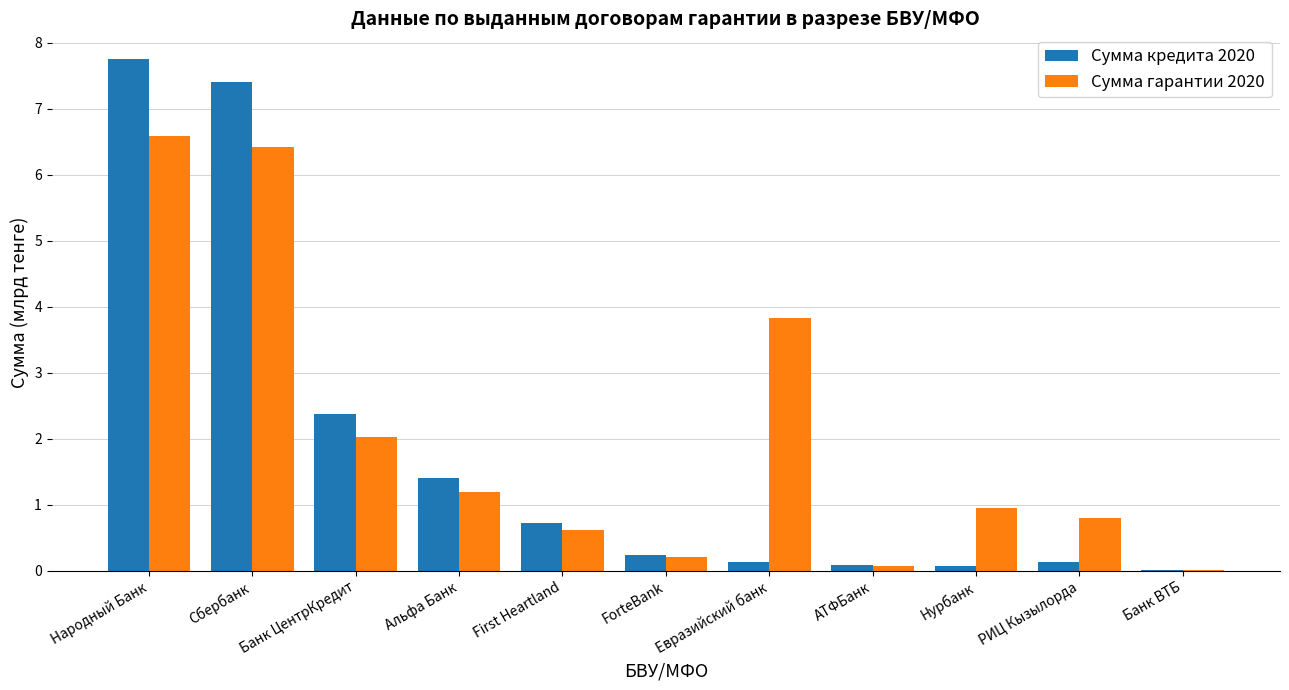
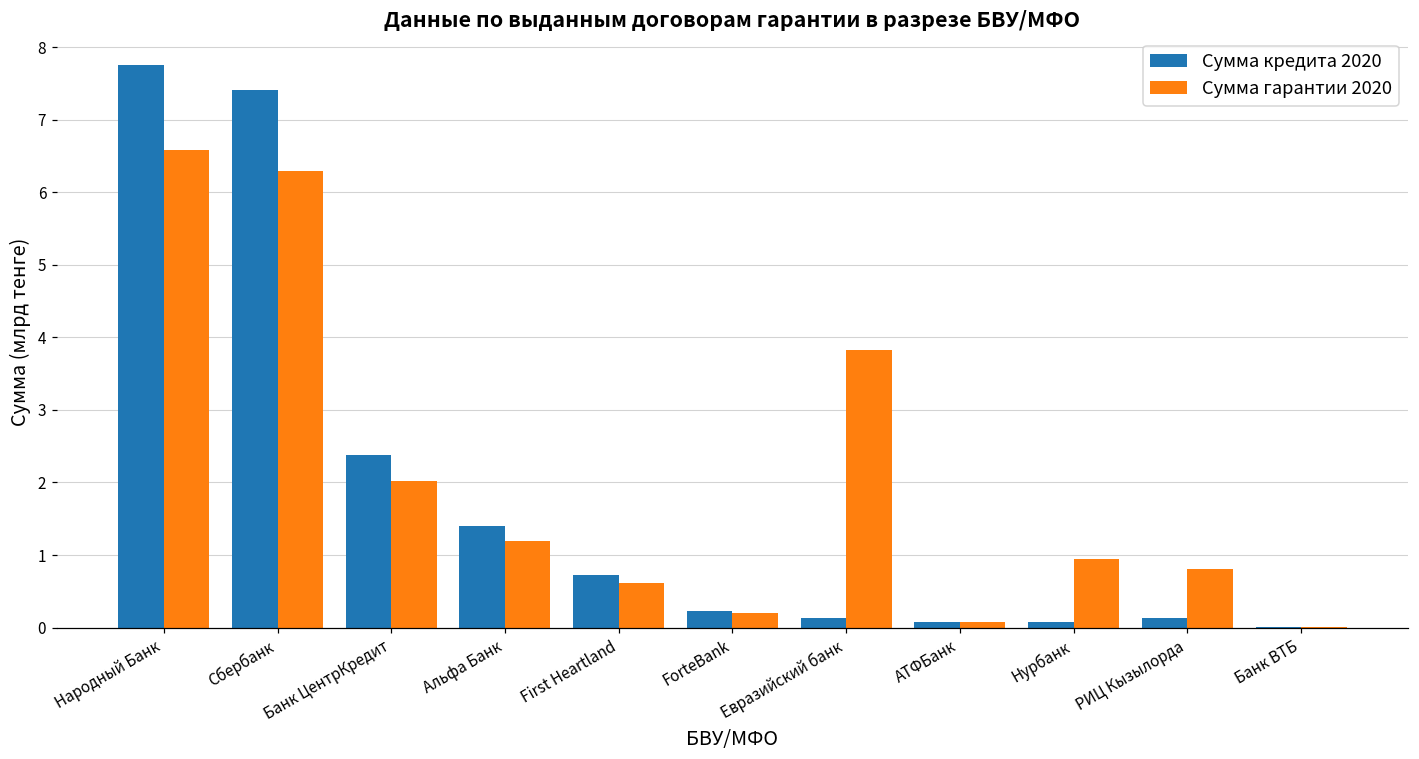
Сумма гарантии 2020, Сбербанк: 6.4 -> 6.3
